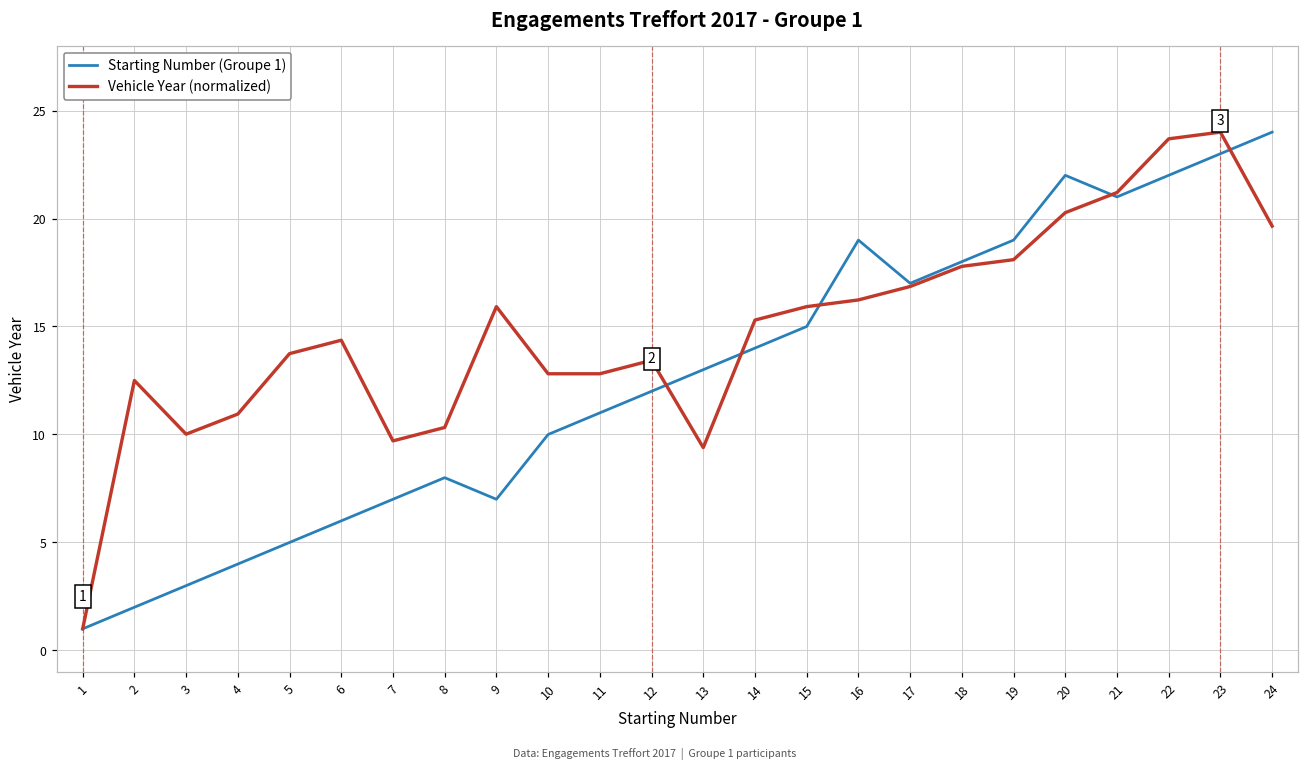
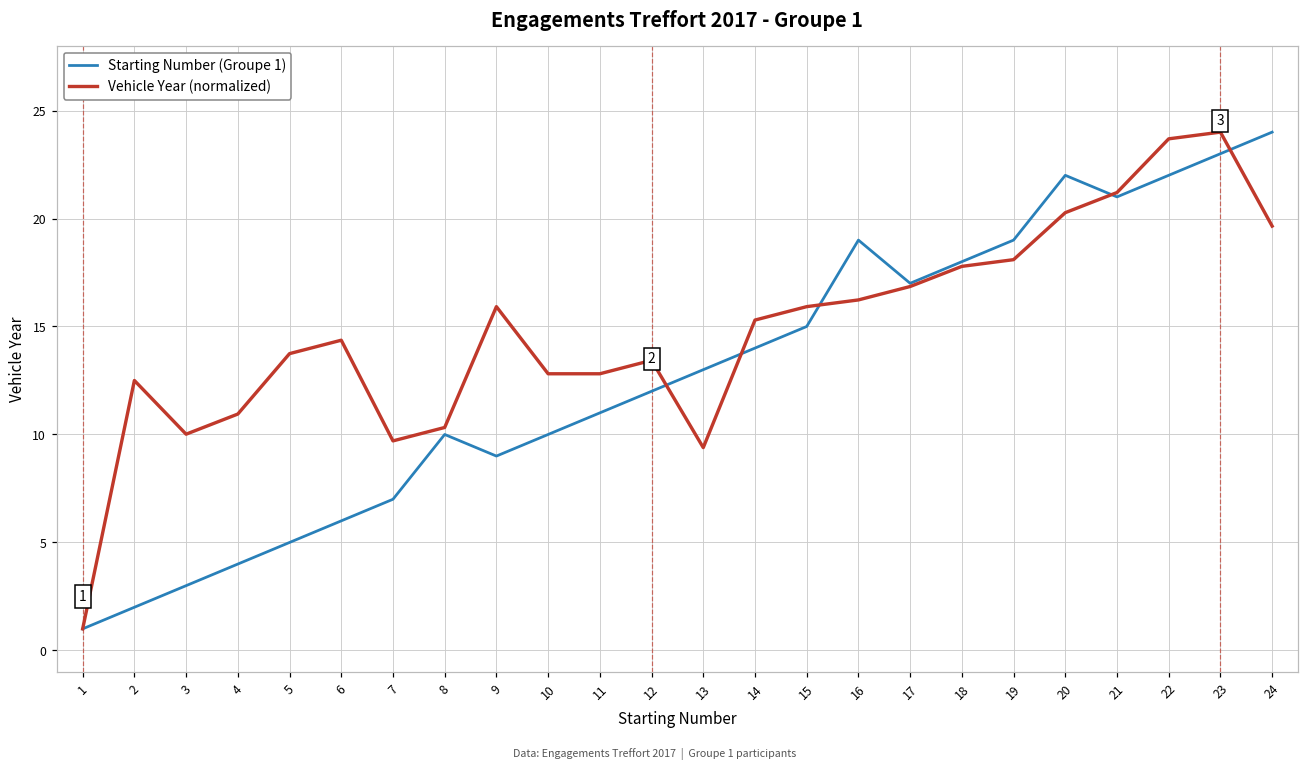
Starting Number (Groupe 1), 8: 8 -> 10
Starting Number (Groupe 1), 9: 7 -> 9
